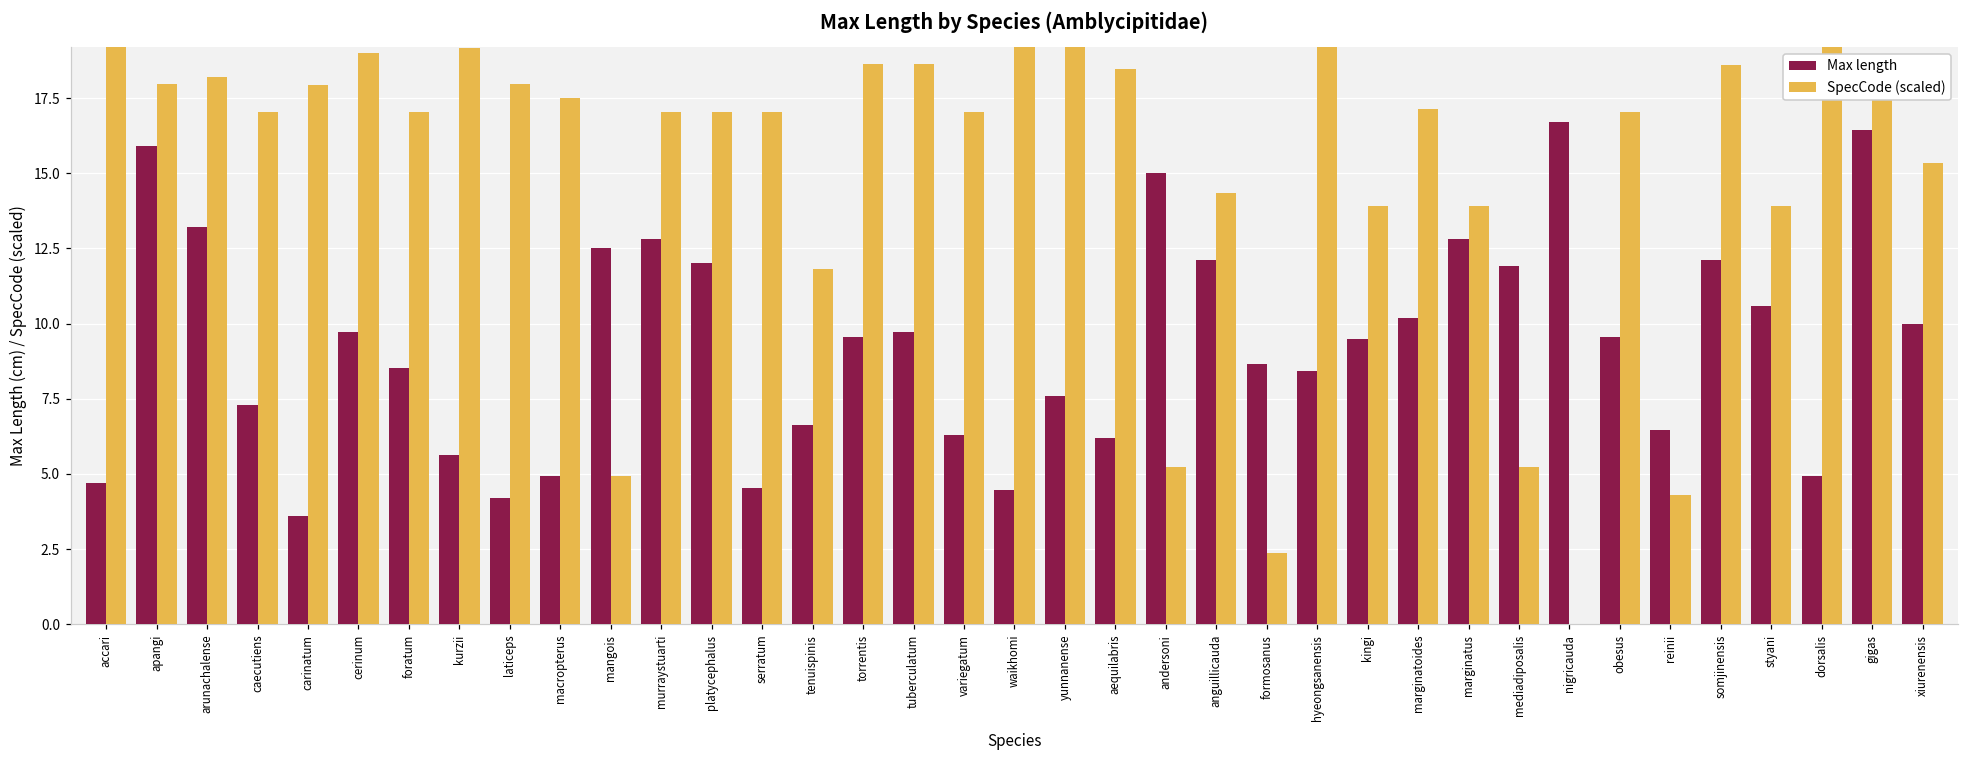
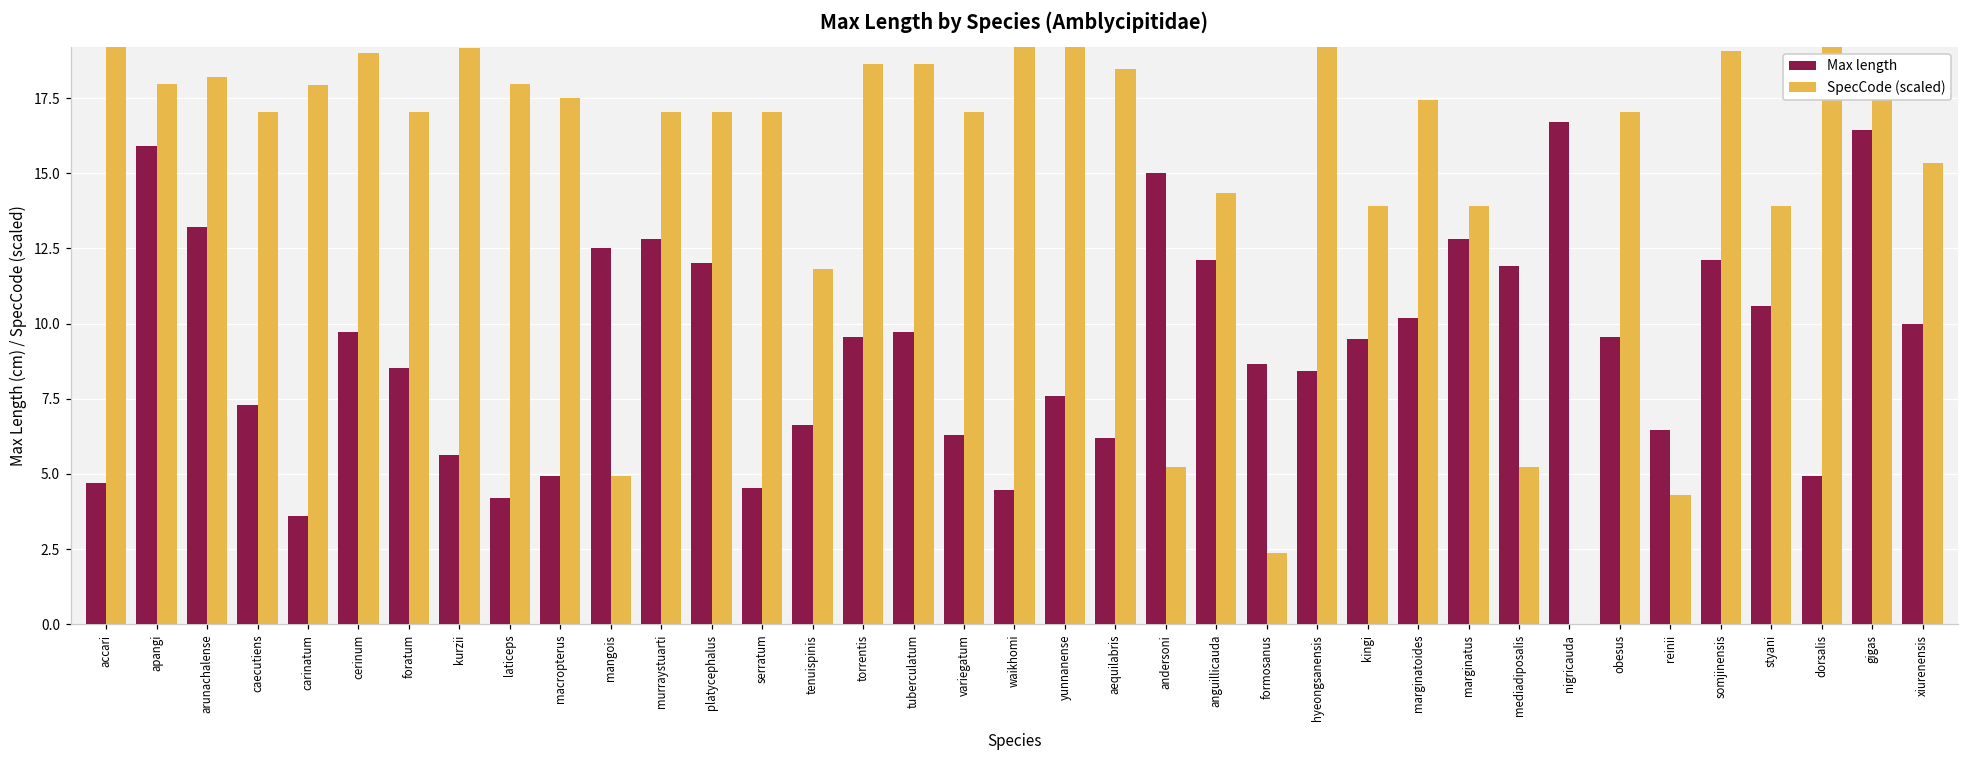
SpecCode (scaled), marginatoides: 17.1 -> 17.4
SpecCode (scaled), somjinensis: 18.6 -> 19.1
